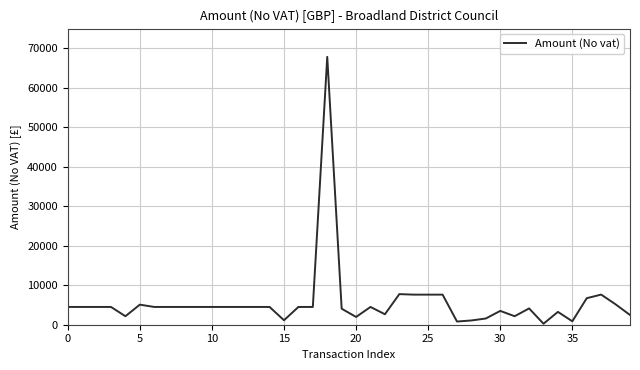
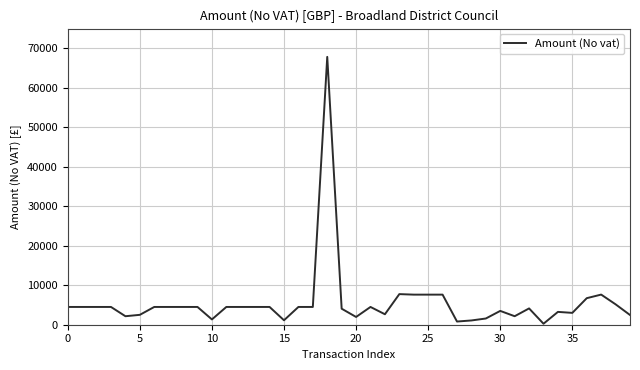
5: 5000 -> 3000
10: 5000 -> 1000
35: 1000 -> 3000
